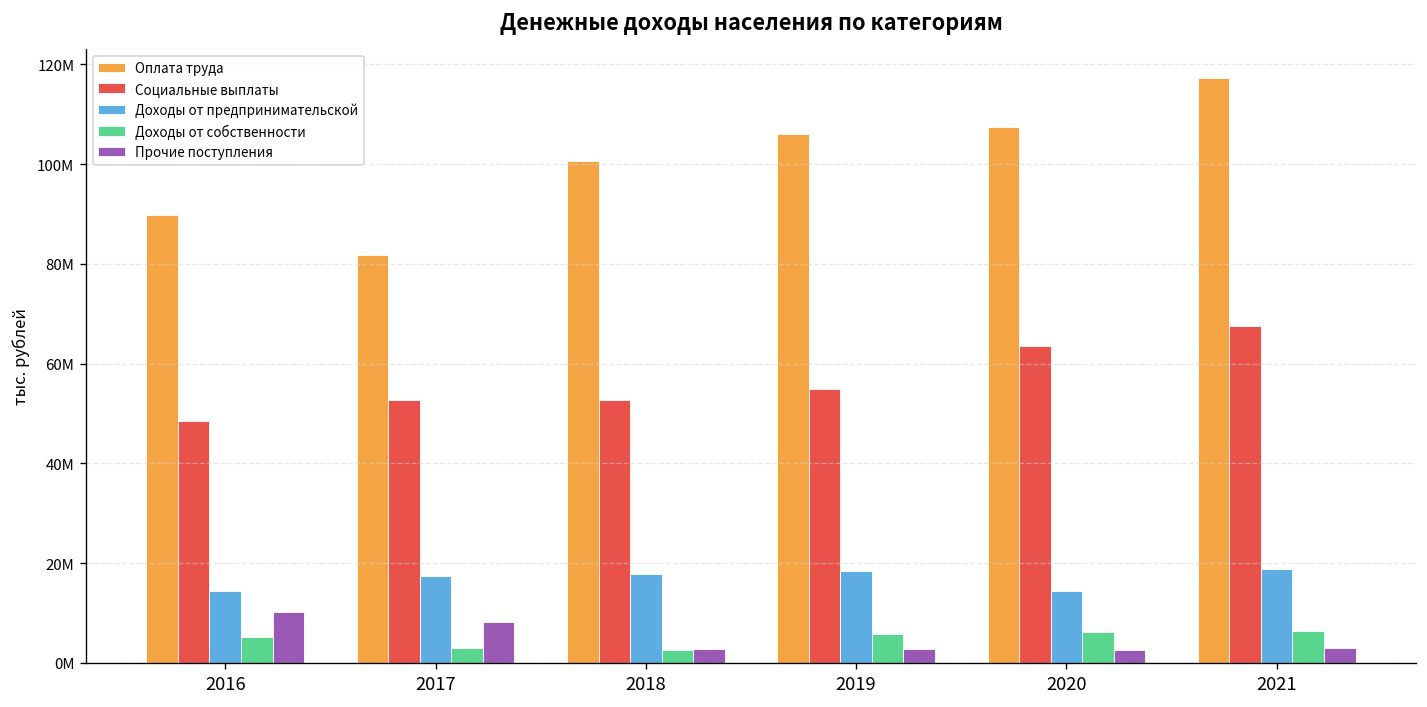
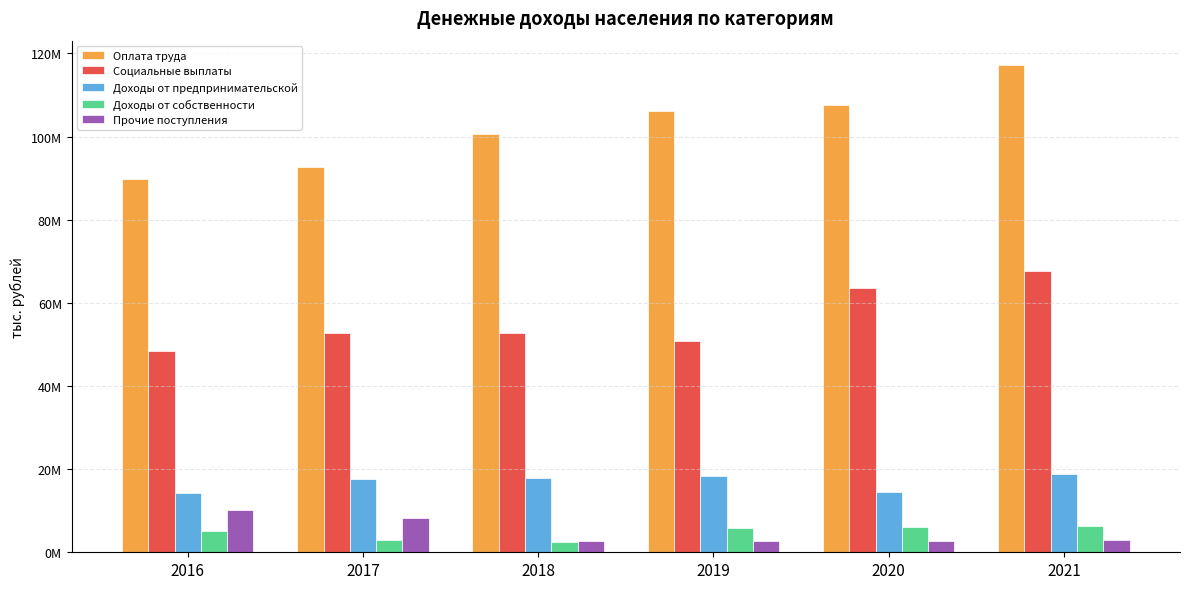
Оплата труда, 2017: 82000000 -> 93000000
Социальные выплаты, 2019: 55000000 -> 51000000
